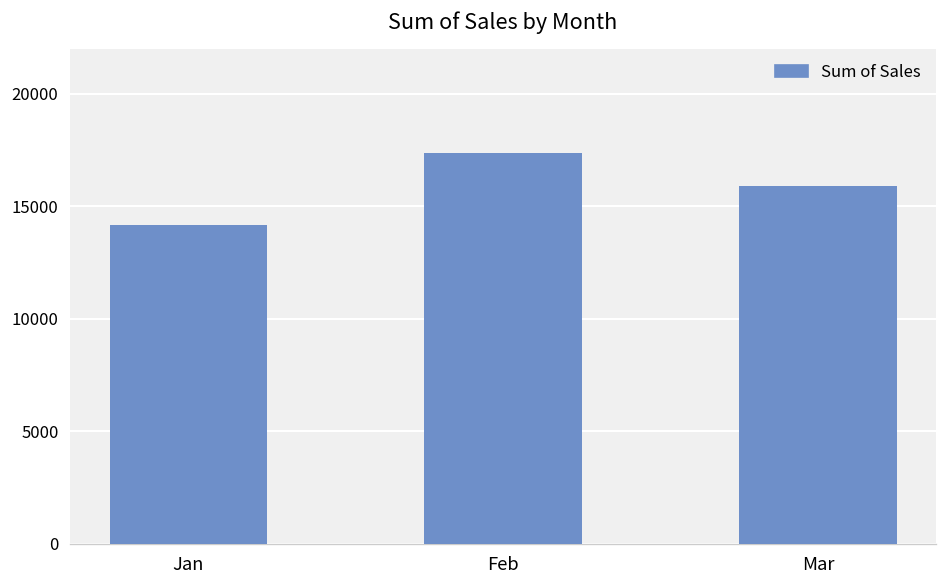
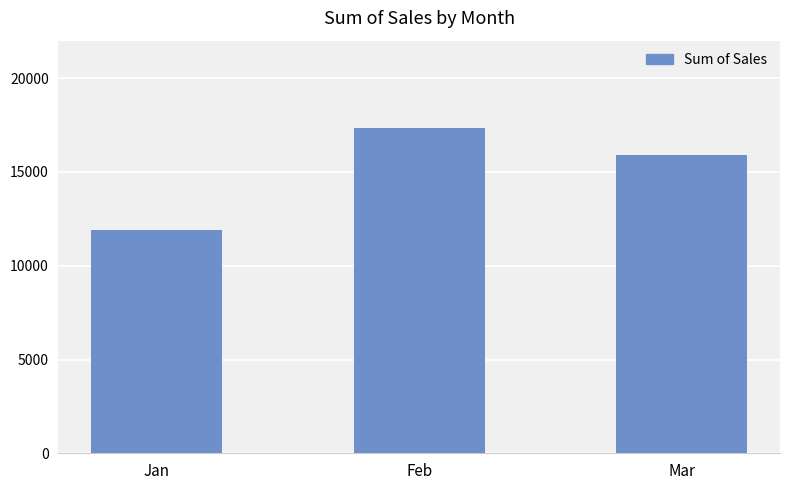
Jan: 14200 -> 11900
